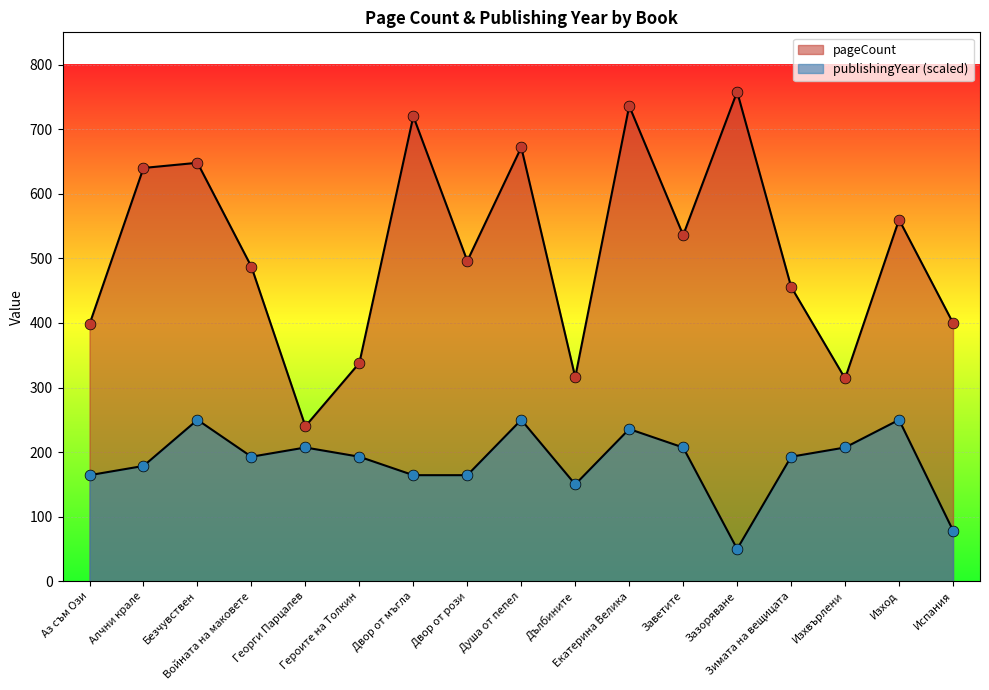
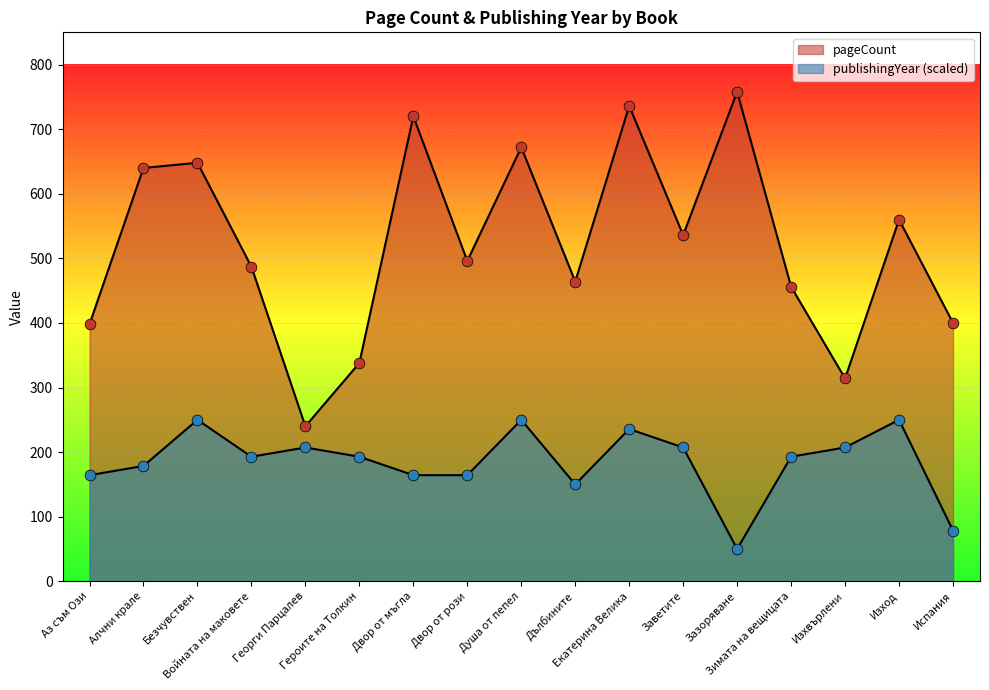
pageCount, Дълбините: 320 -> 460
